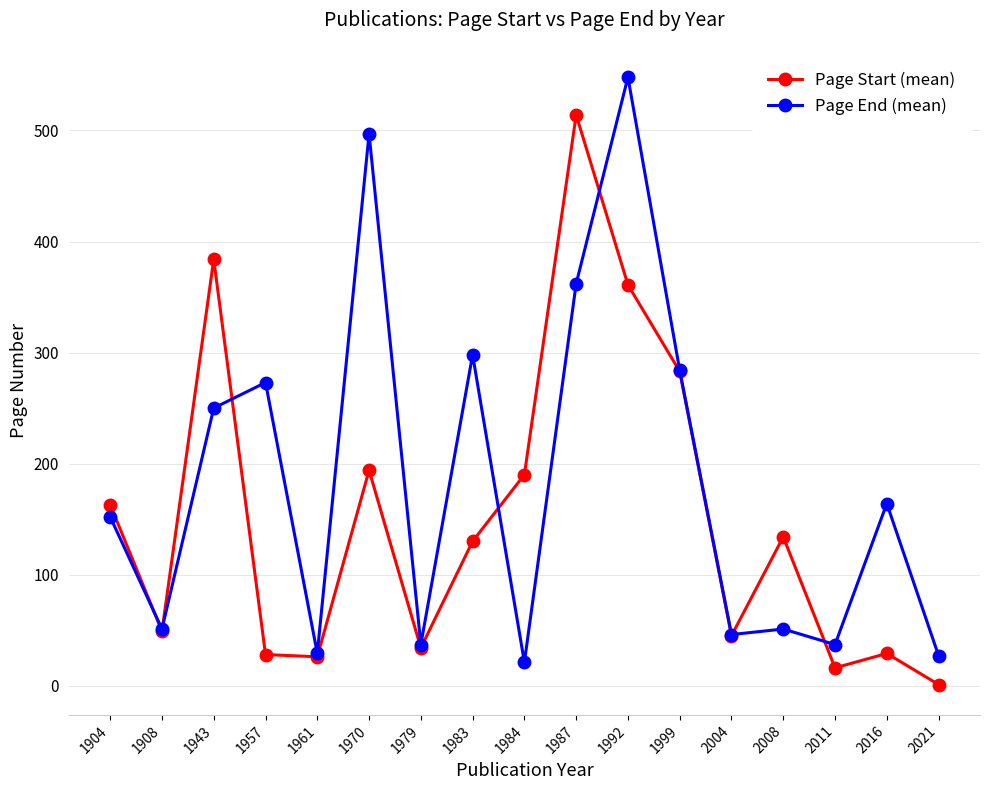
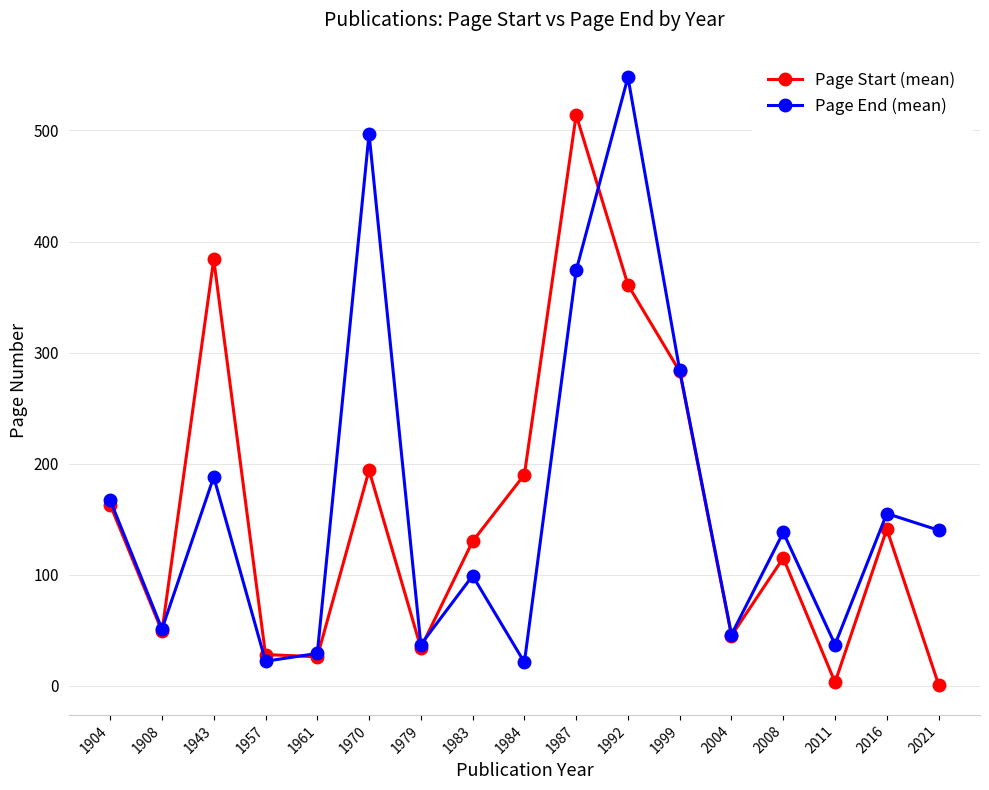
Page End (mean), 1904: 152 -> 167
Page End (mean), 1943: 250 -> 188
Page End (mean), 1957: 273 -> 22
Page End (mean), 1983: 298 -> 99
Page End (mean), 1987: 362 -> 374
Page Start (mean), 2008: 134 -> 115
Page End (mean), 2008: 51 -> 138
Page Start (mean), 2011: 16 -> 3
Page Start (mean), 2016: 29 -> 141
Page End (mean), 2016: 164 -> 155
Page End (mean), 2021: 27 -> 140
